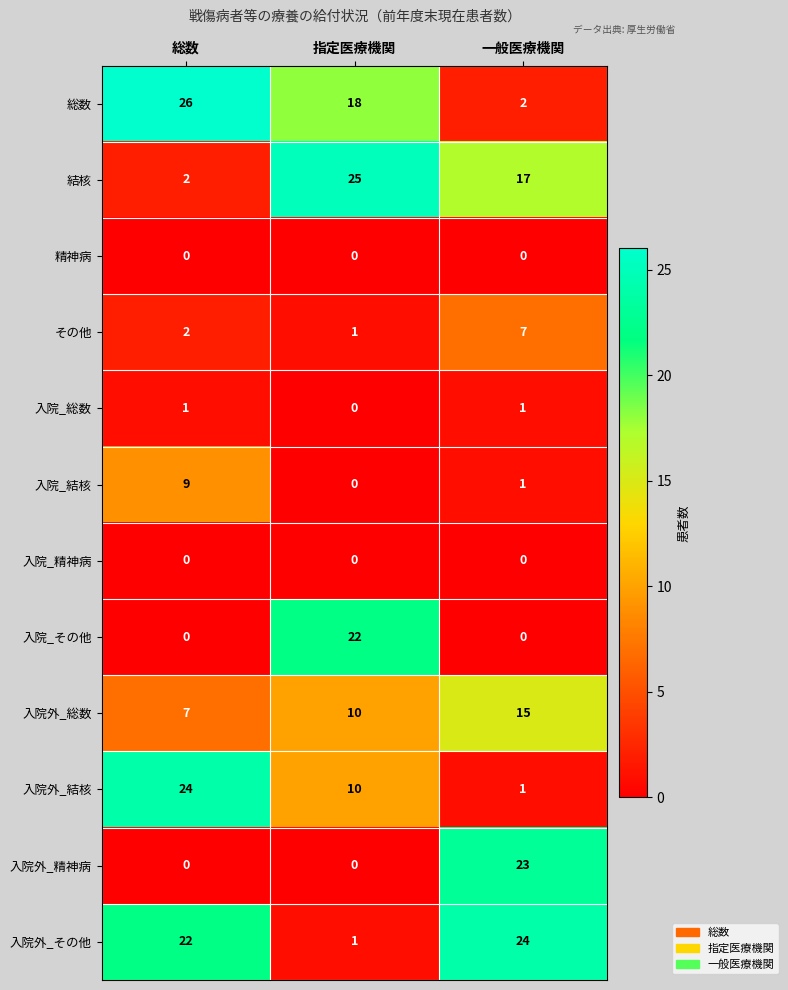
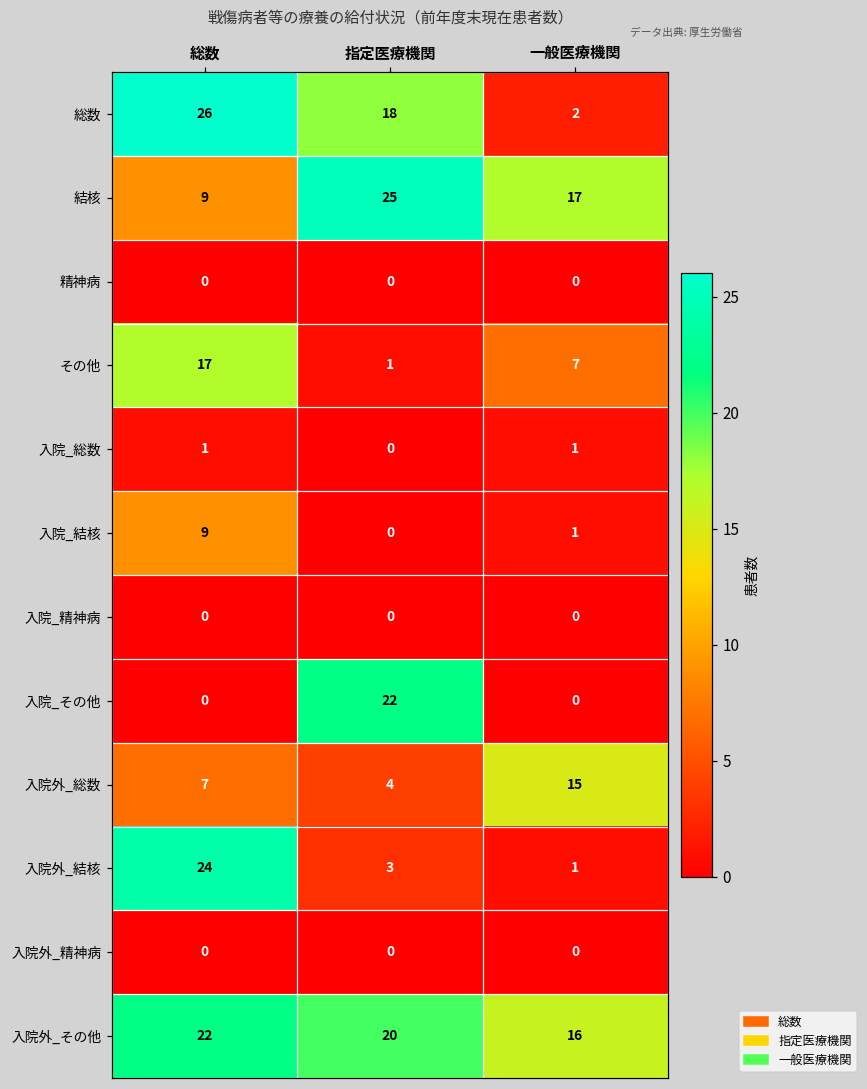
結核, 総数: 2 -> 9
その他, 総数: 2 -> 17
入院外_総数, 指定医療機関: 10 -> 4
入院外_結核, 指定医療機関: 10 -> 3
入院外_精神病, 一般医療機関: 23 -> 0
入院外_その他, 指定医療機関: 1 -> 20
入院外_その他, 一般医療機関: 24 -> 16
